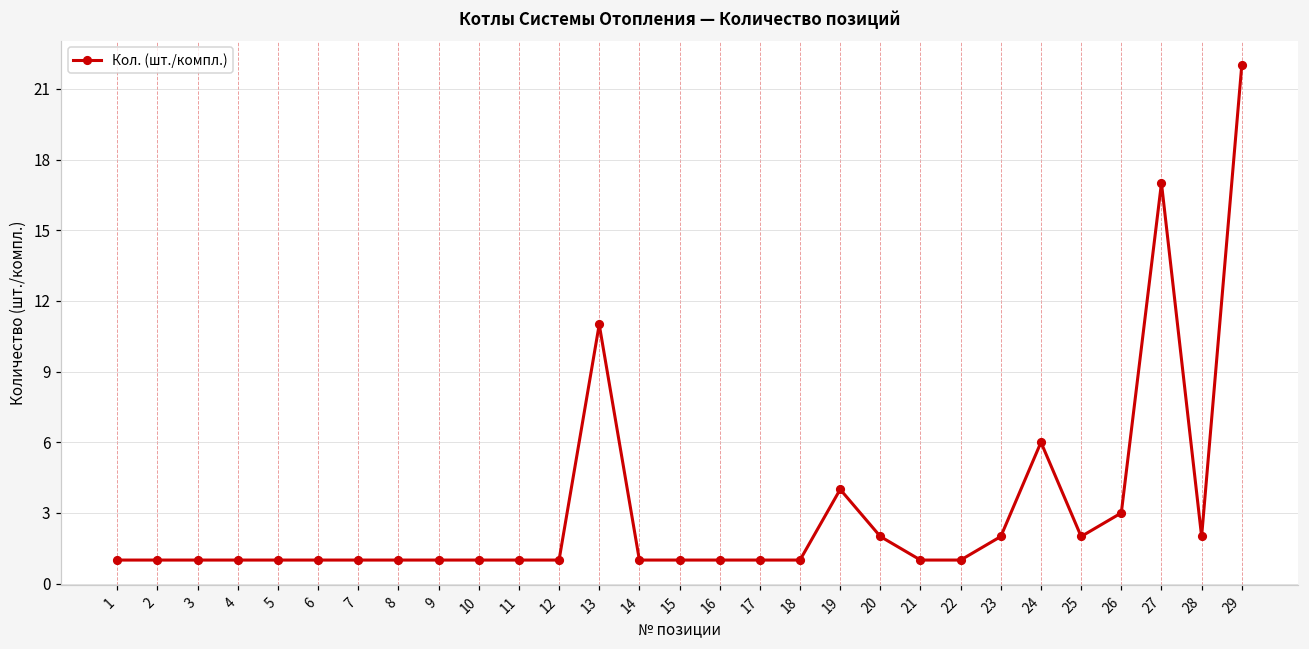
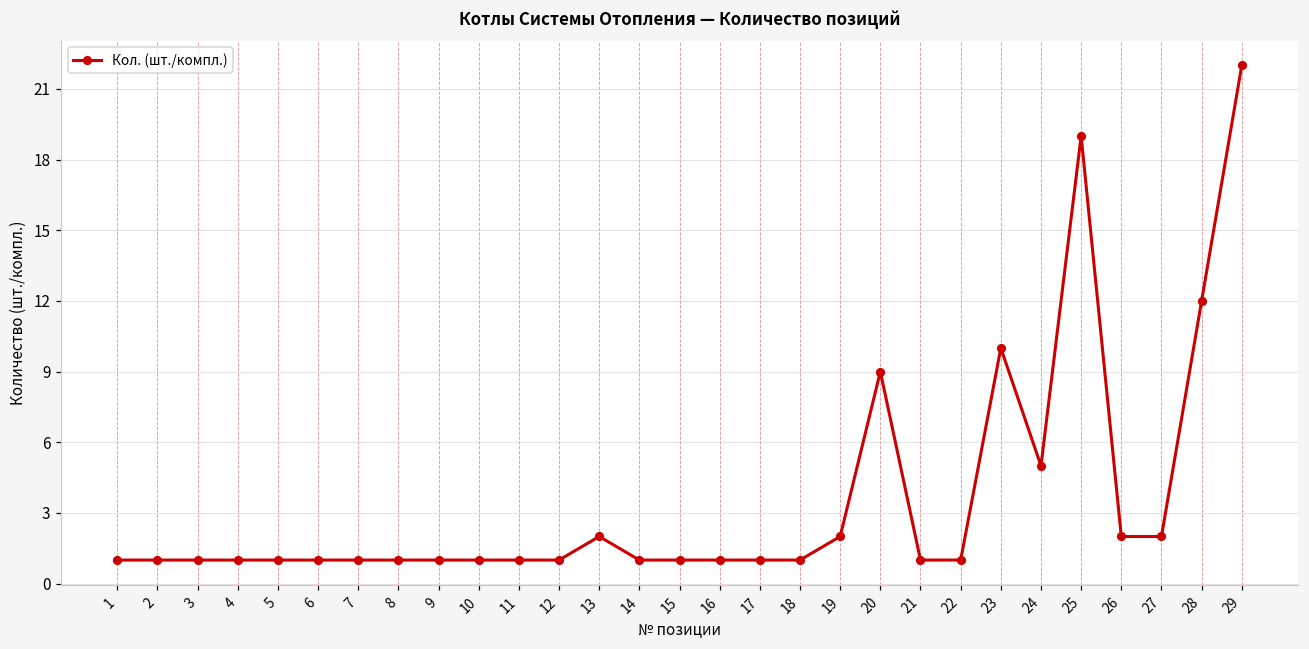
13: 11 -> 2
19: 4 -> 2
20: 2 -> 9
23: 2 -> 10
24: 6 -> 5
25: 2 -> 19
26: 3 -> 2
27: 17 -> 2
28: 2 -> 12
